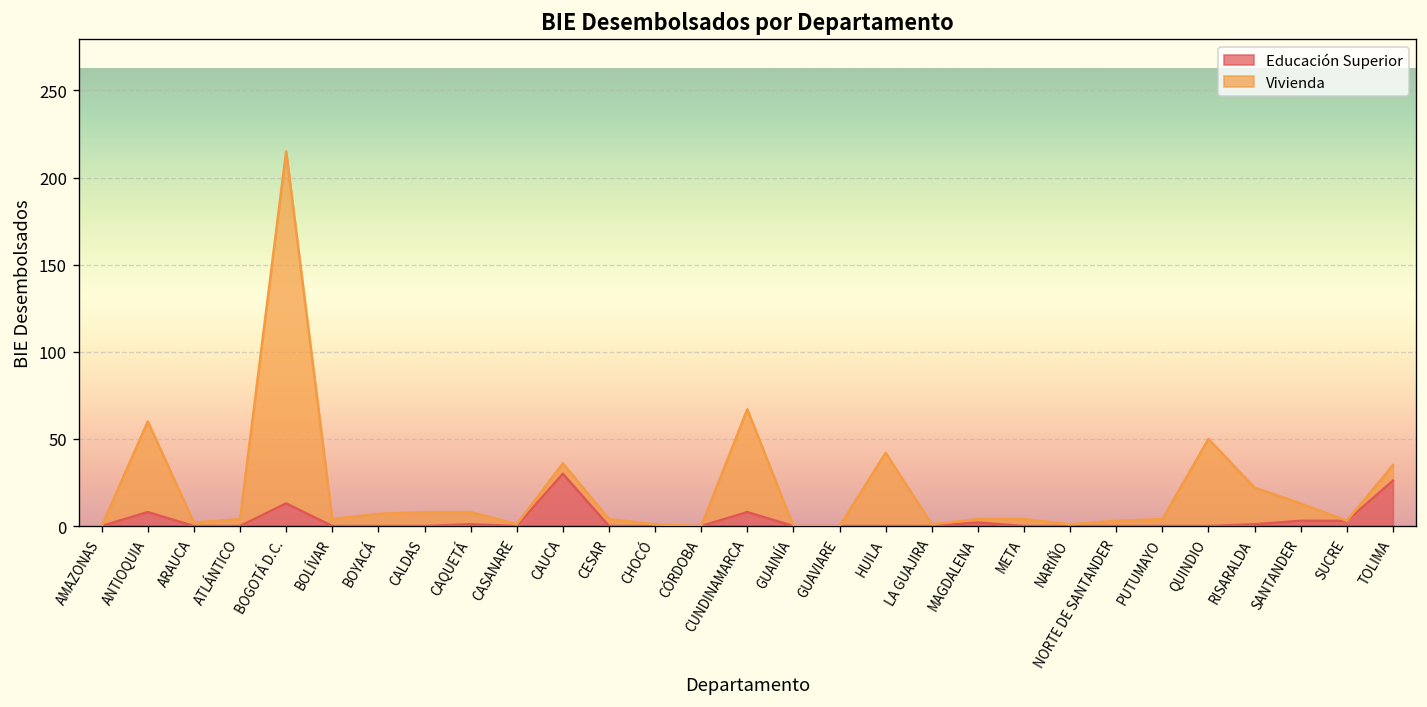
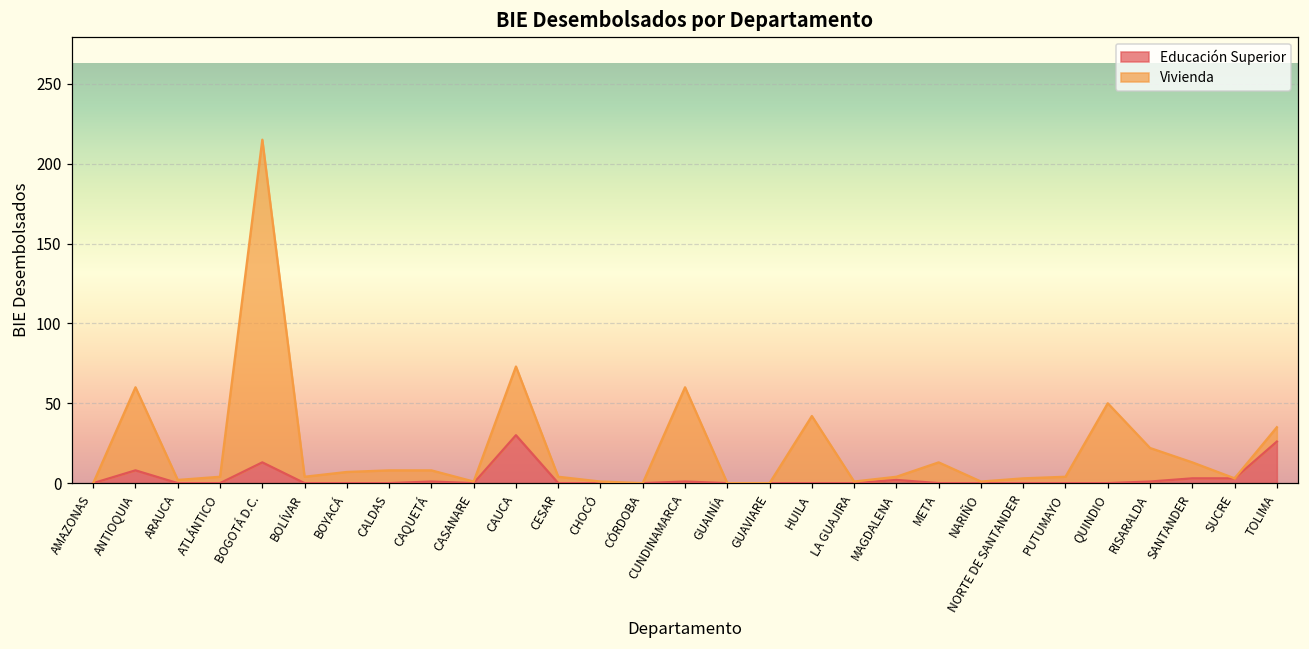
Vivienda, CAUCA: 6 -> 43
Educación Superior, CUNDINAMARCA: 8 -> 1
Vivienda, META: 4 -> 13
